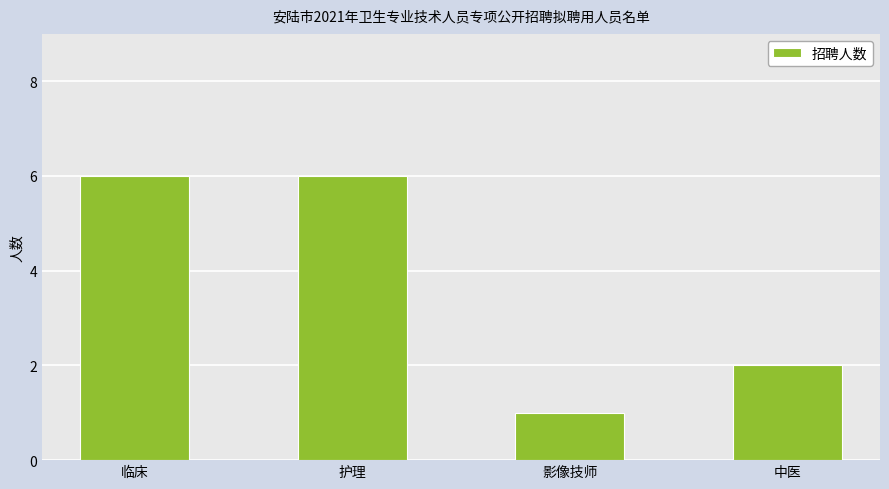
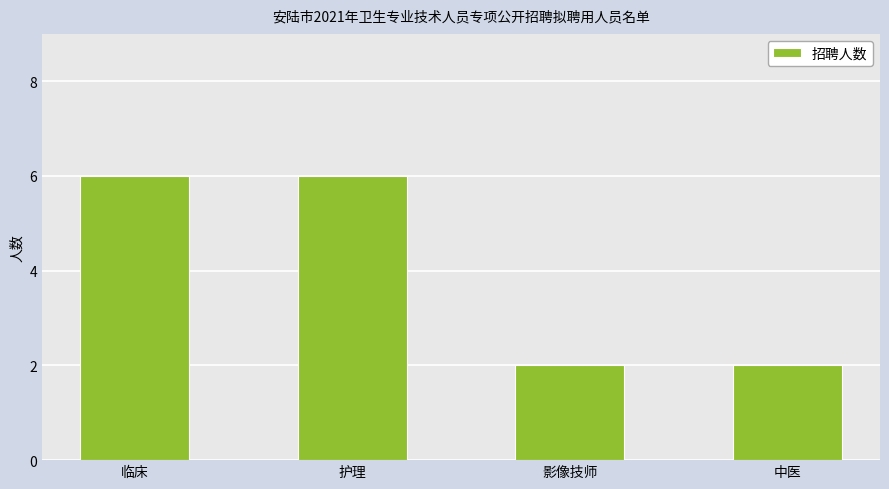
影像技师: 1 -> 2
